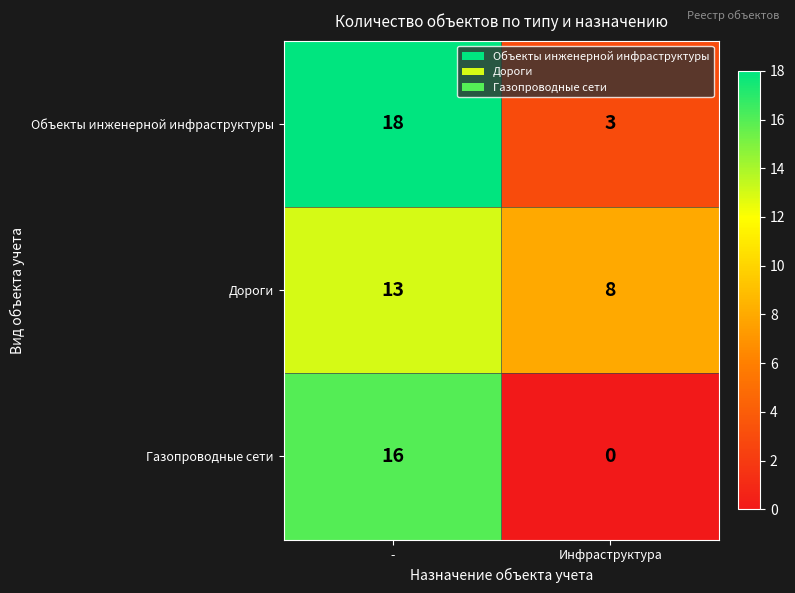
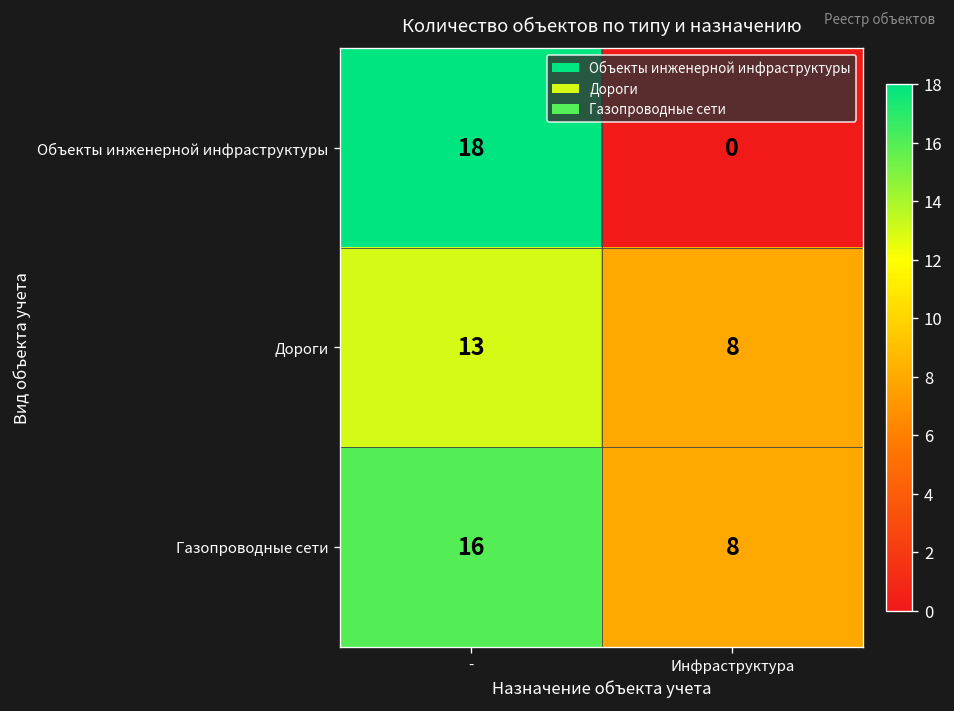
Объекты инженерной инфраструктуры, Инфраструктура: 3 -> 0
Газопроводные сети, Инфраструктура: 0 -> 8
